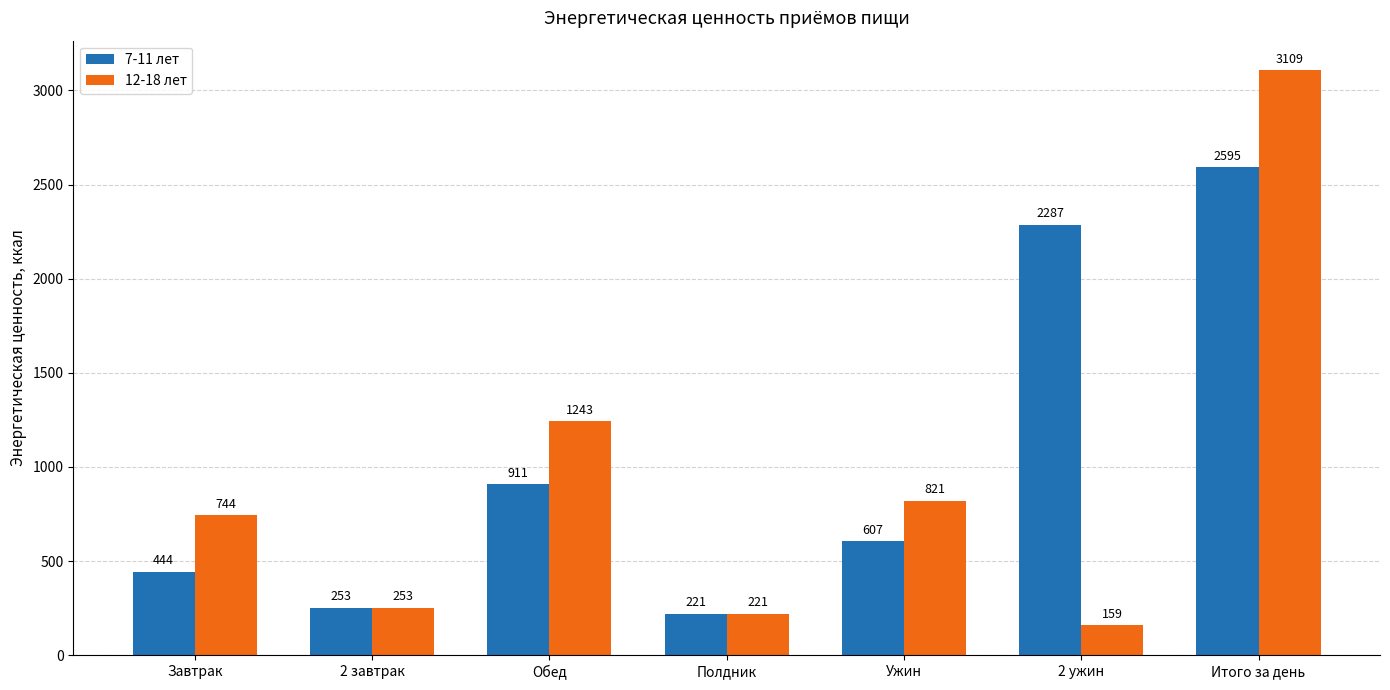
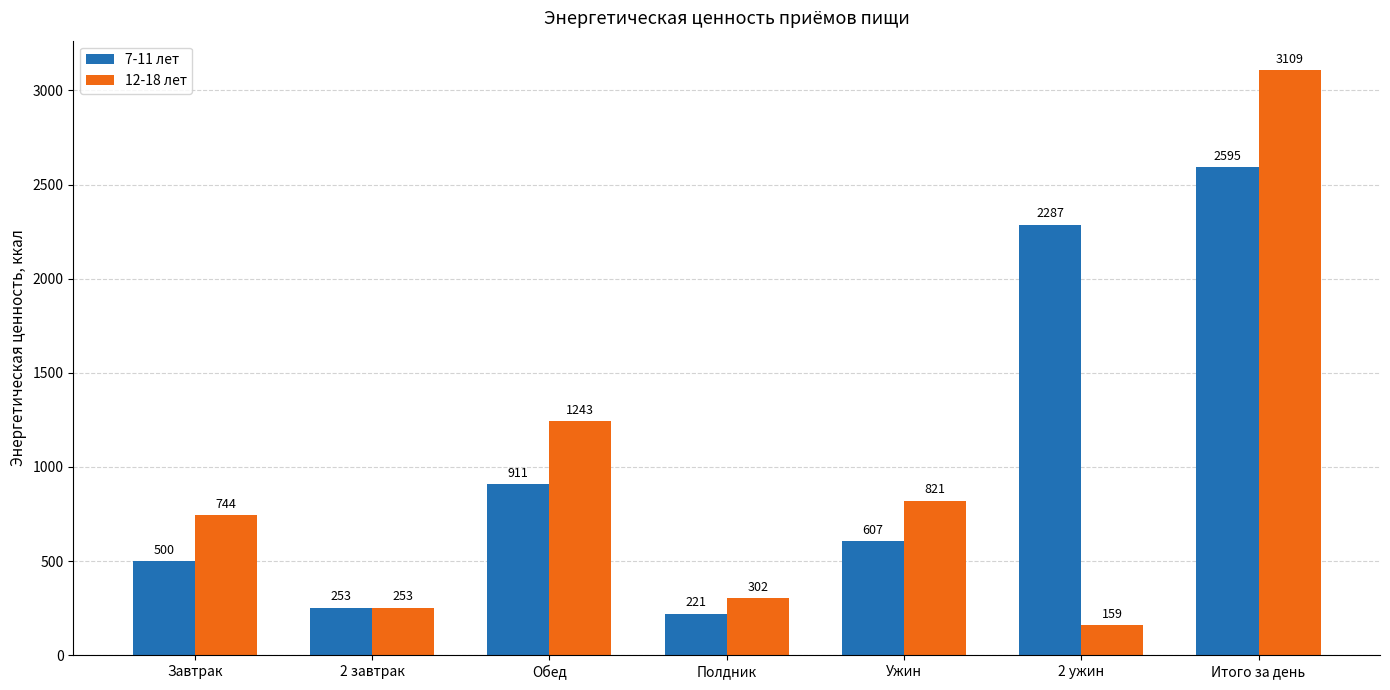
7-11 лет, Завтрак: 444 -> 500
12-18 лет, Полдник: 221 -> 302
